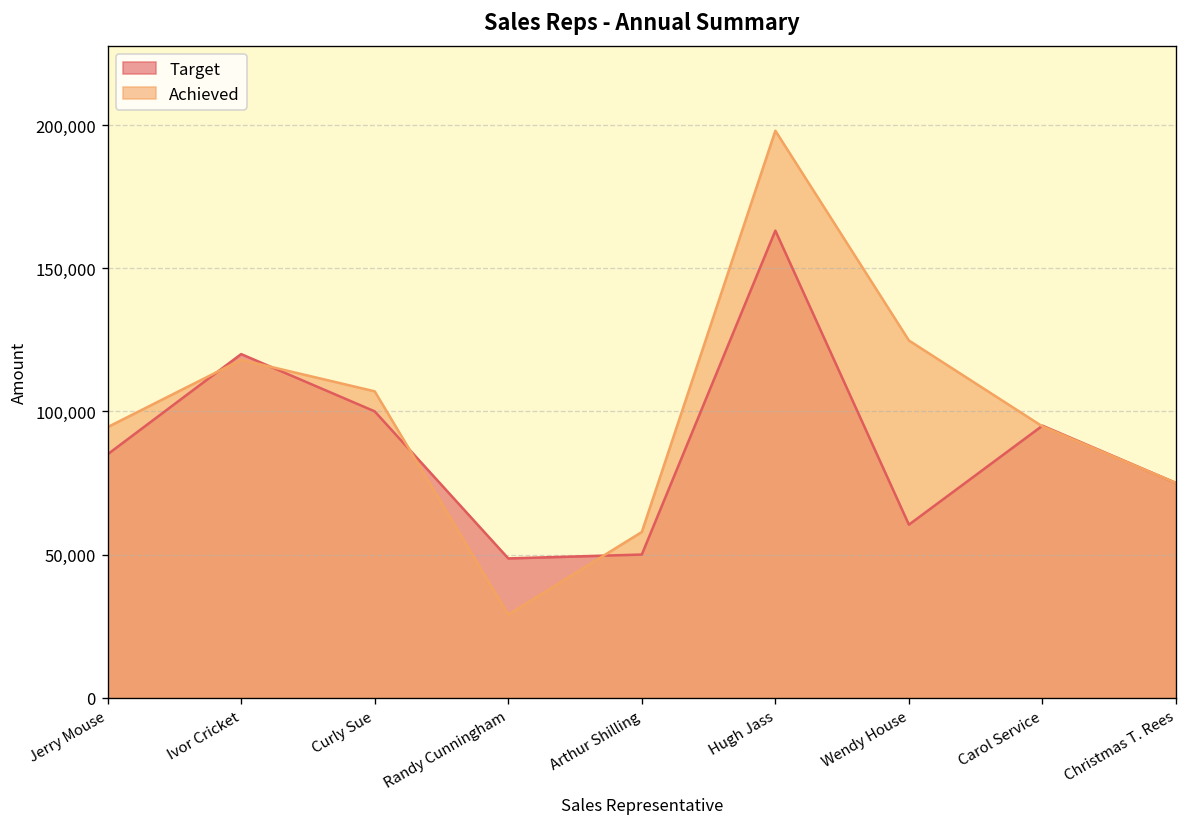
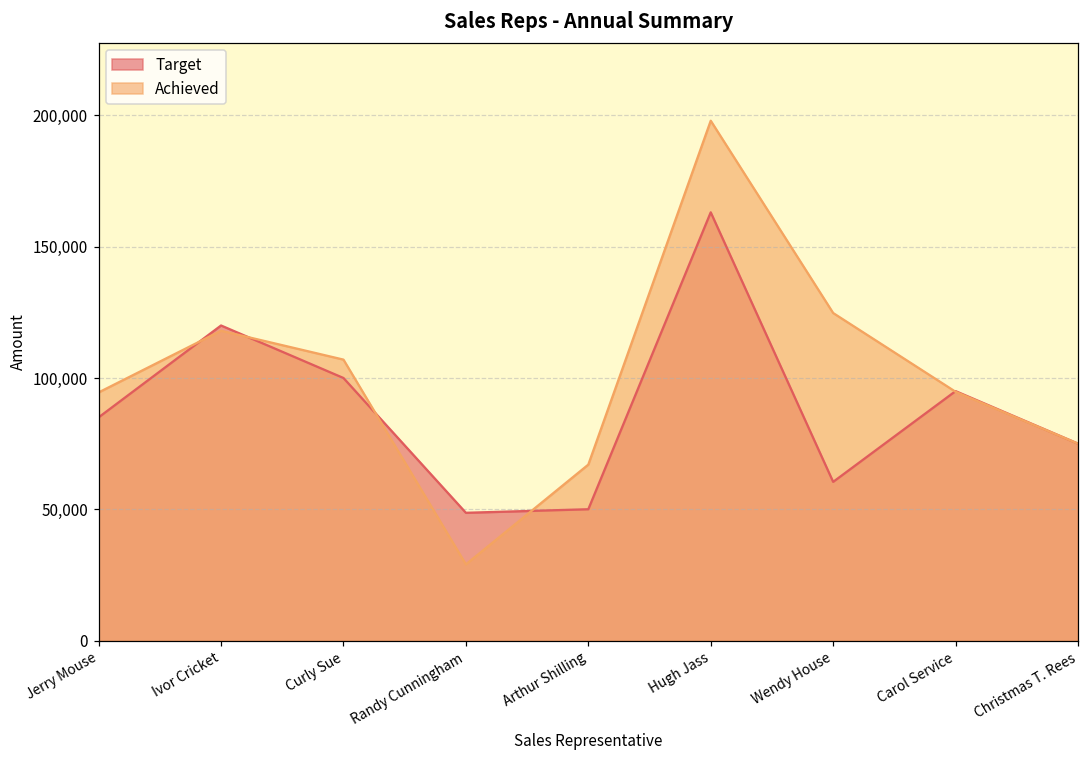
Achieved, Arthur Shilling: 58,000 -> 67,000
